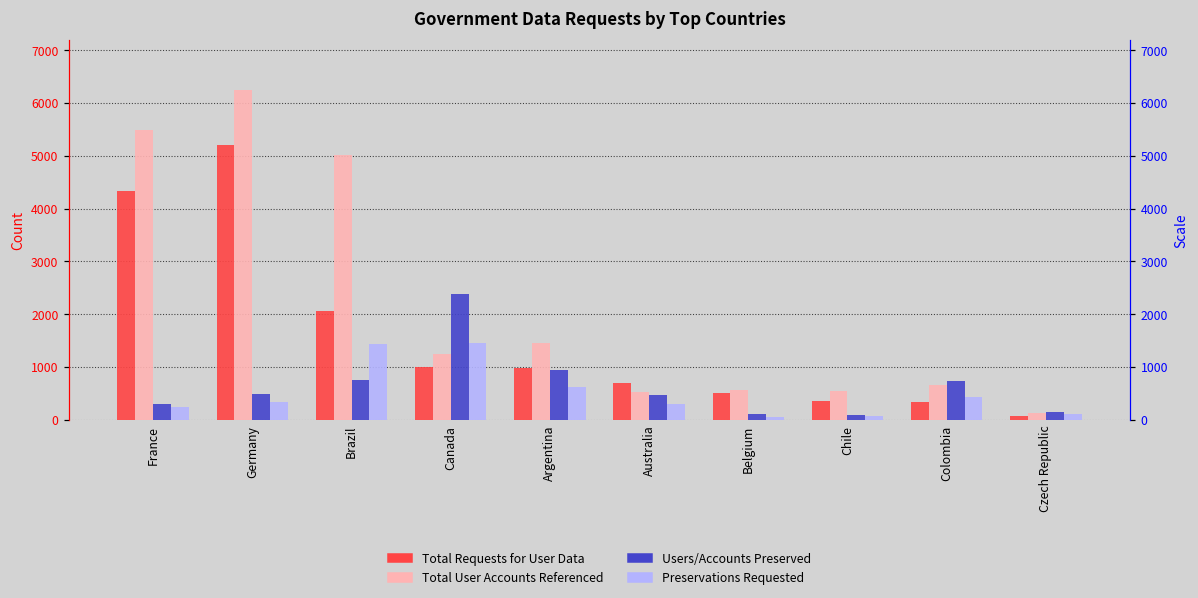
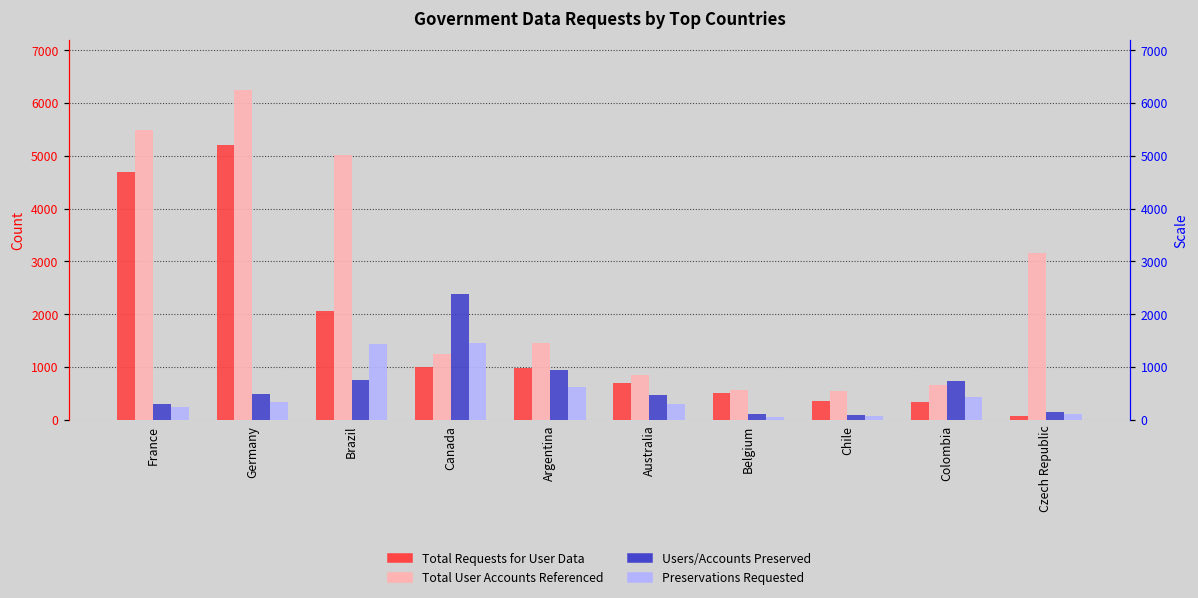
Total Requests for User Data, France: 4300 -> 4700
Total User Accounts Referenced, Australia: 500 -> 800
Total User Accounts Referenced, Czech Republic: 100 -> 3200
